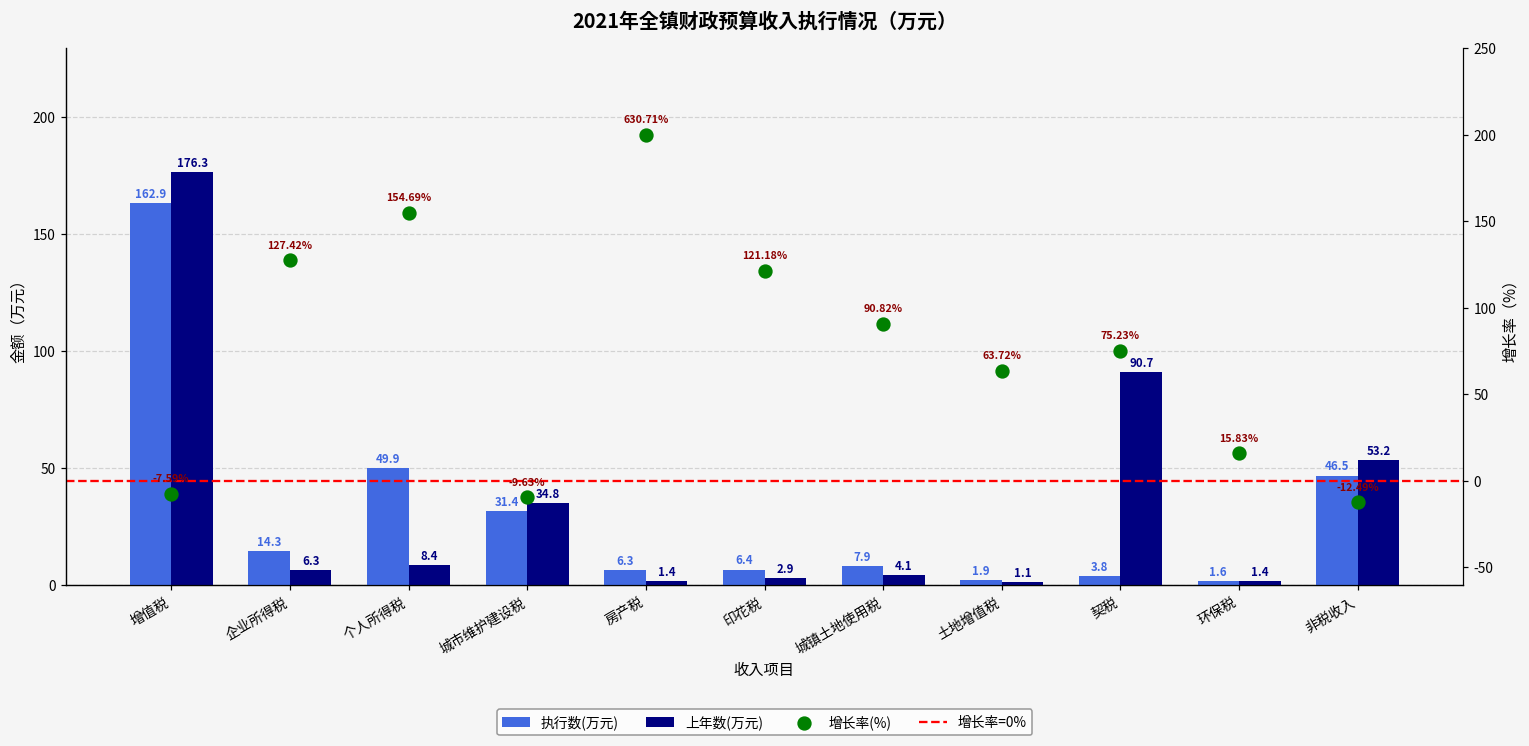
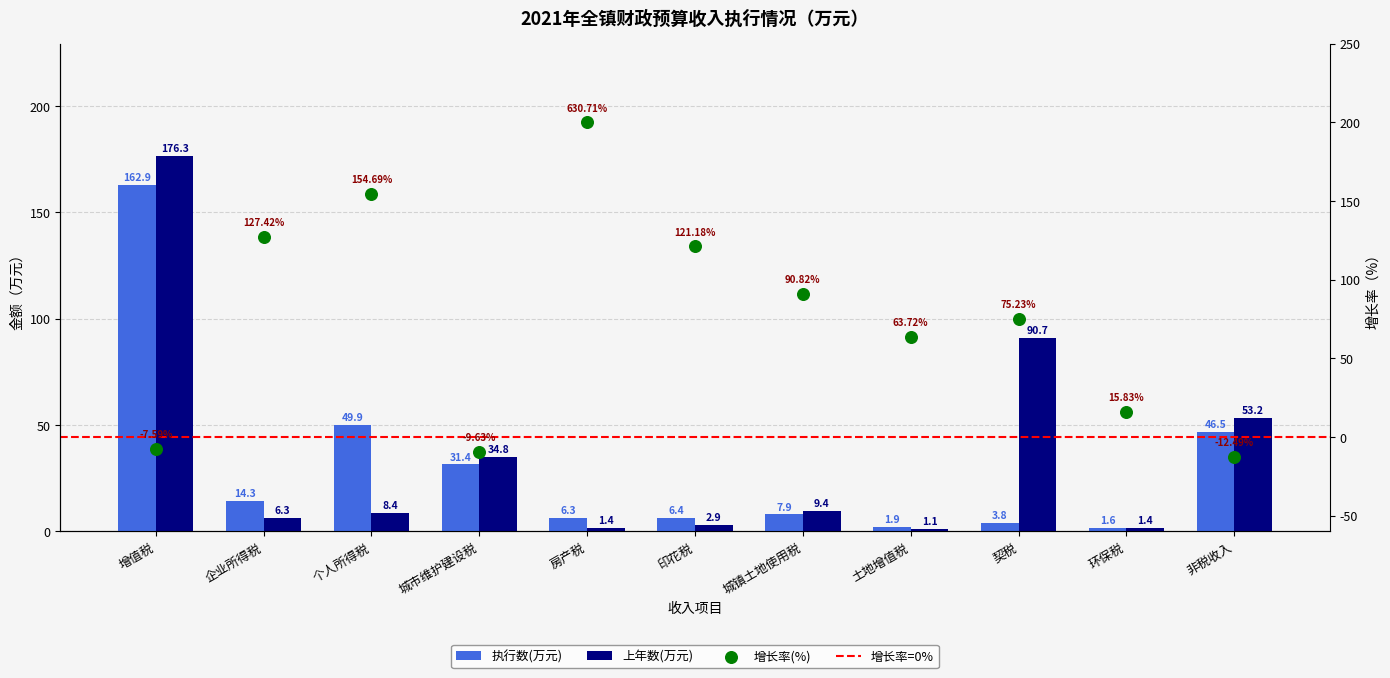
上年数(万元), 城镇土地使用税: 4.1 -> 9.4
